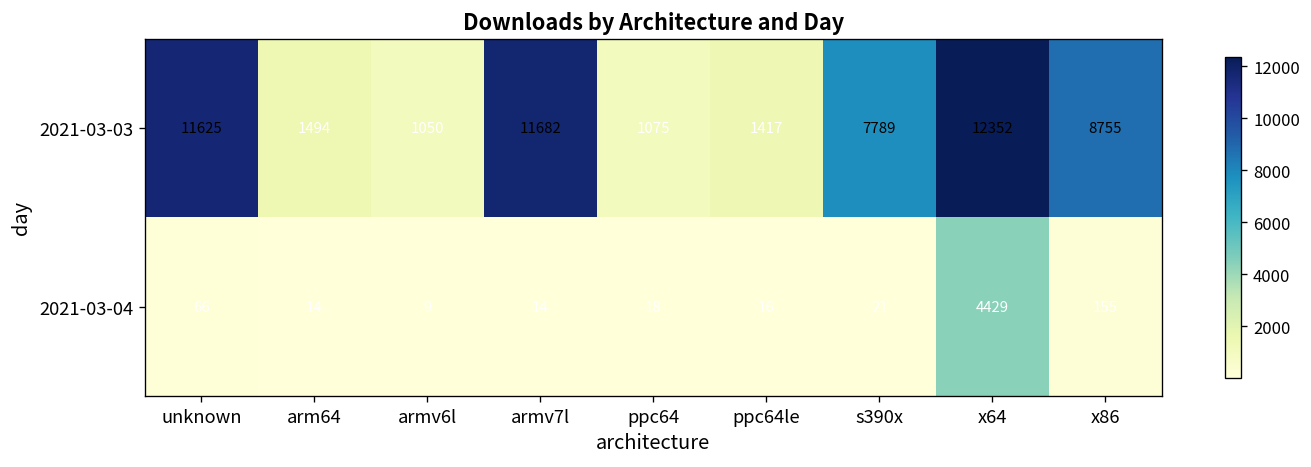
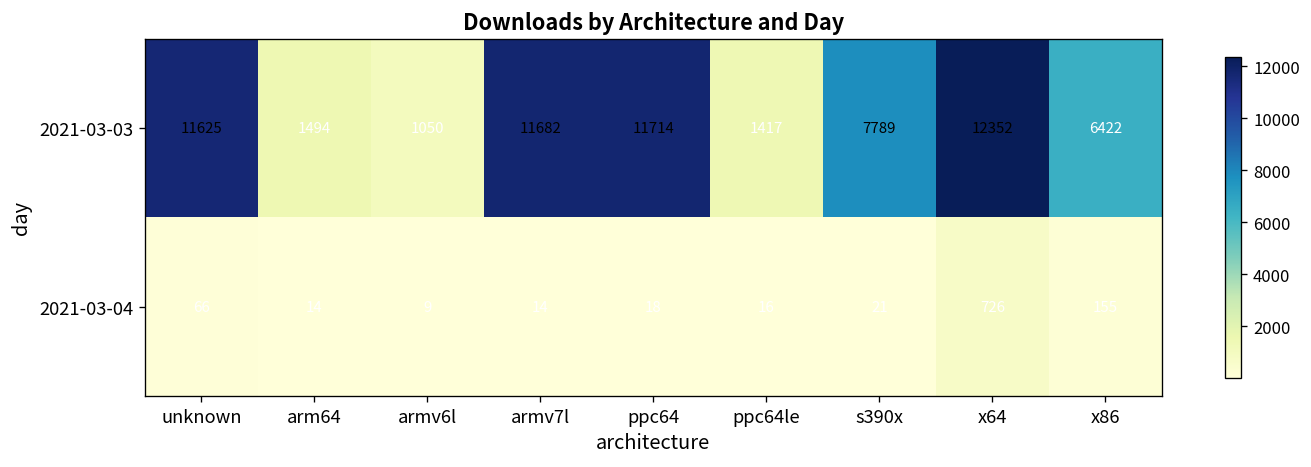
2021-03-03, ppc64: 1075 -> 11714
2021-03-03, x86: 8755 -> 6422
2021-03-04, x64: 4429 -> 726
